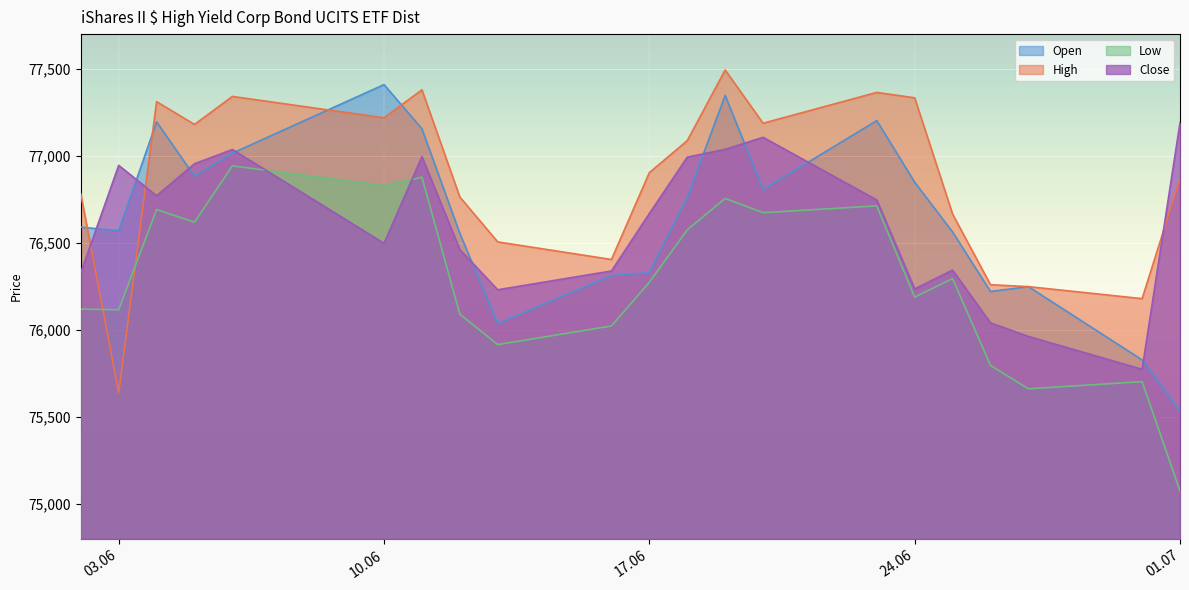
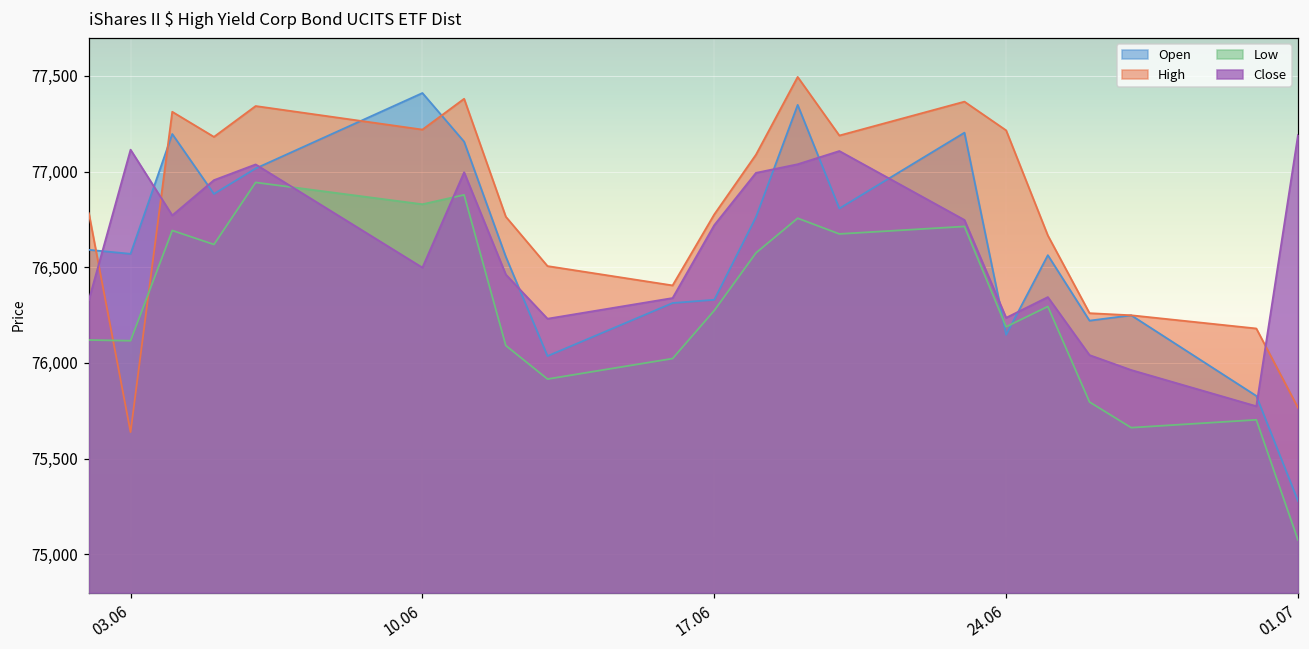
Close, 03.06: 76,950 -> 77,110
High, 17.06: 76,900 -> 76,780
Close, 17.06: 76,670 -> 76,720
Open, 24.06: 76,850 -> 76,150
High, 24.06: 77,330 -> 77,220
Open, 01.07: 75,530 -> 75,280
High, 01.07: 76,870 -> 75,770
